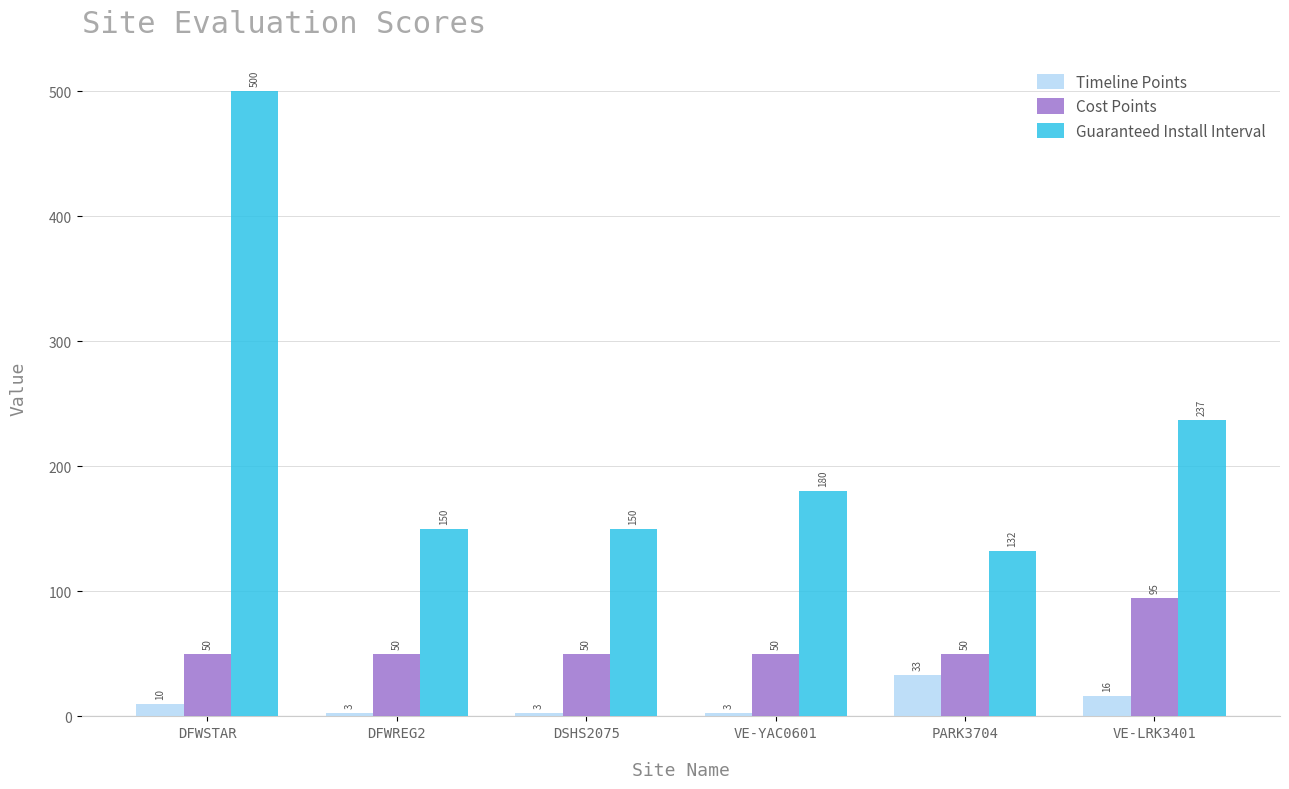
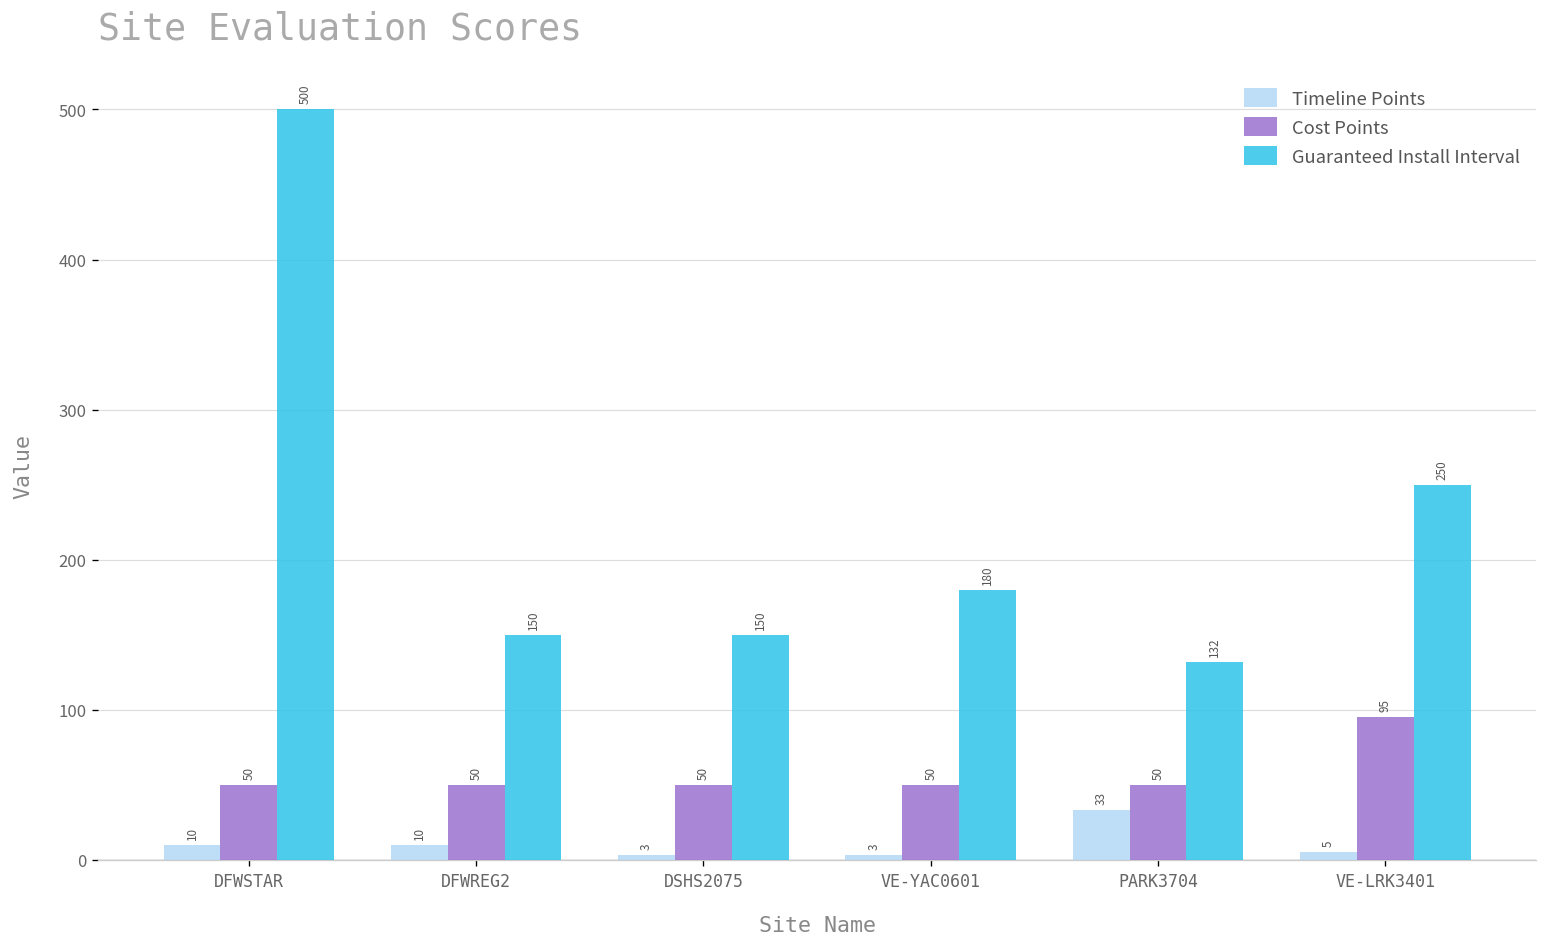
Timeline Points, DFWREG2: 3 -> 10
Timeline Points, VE-LRK3401: 16 -> 5
Guaranteed Install Interval, VE-LRK3401: 237 -> 250
